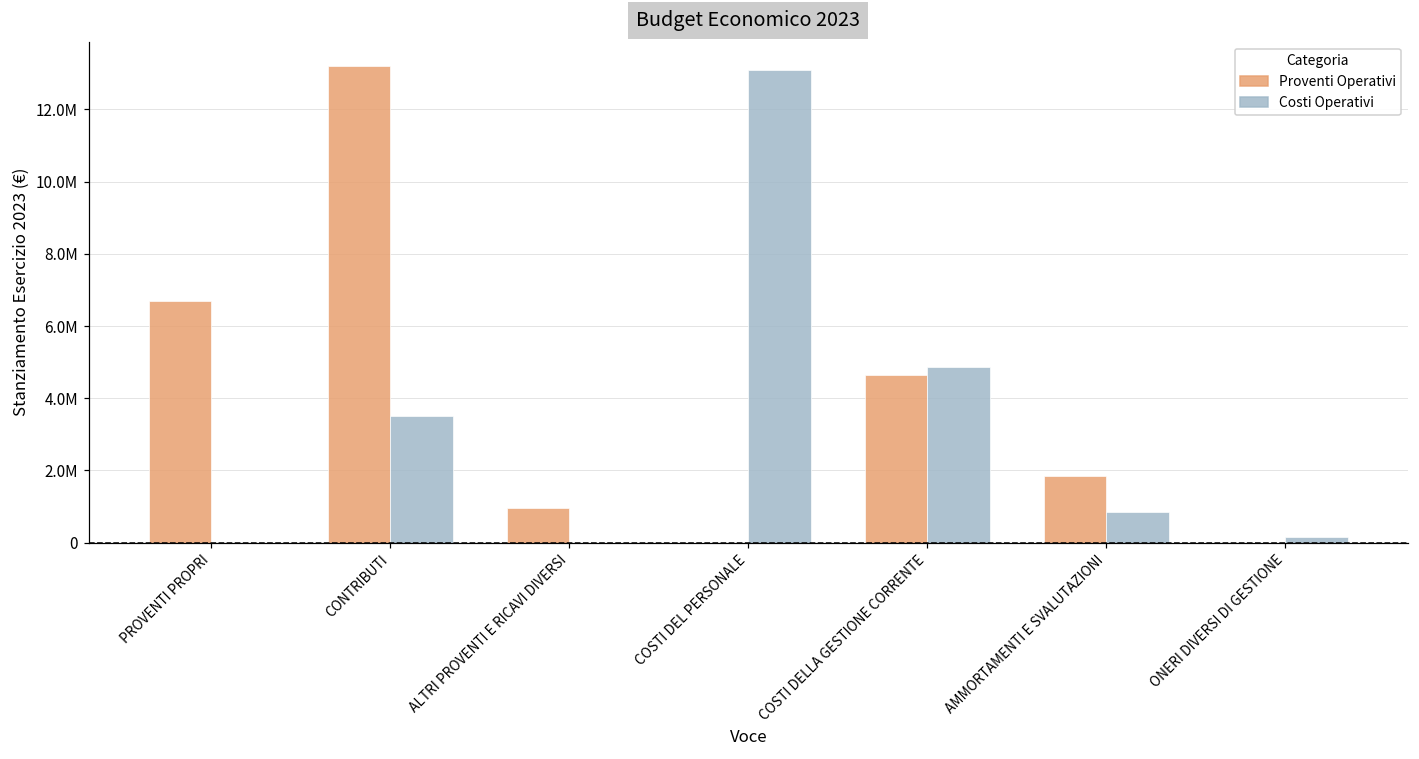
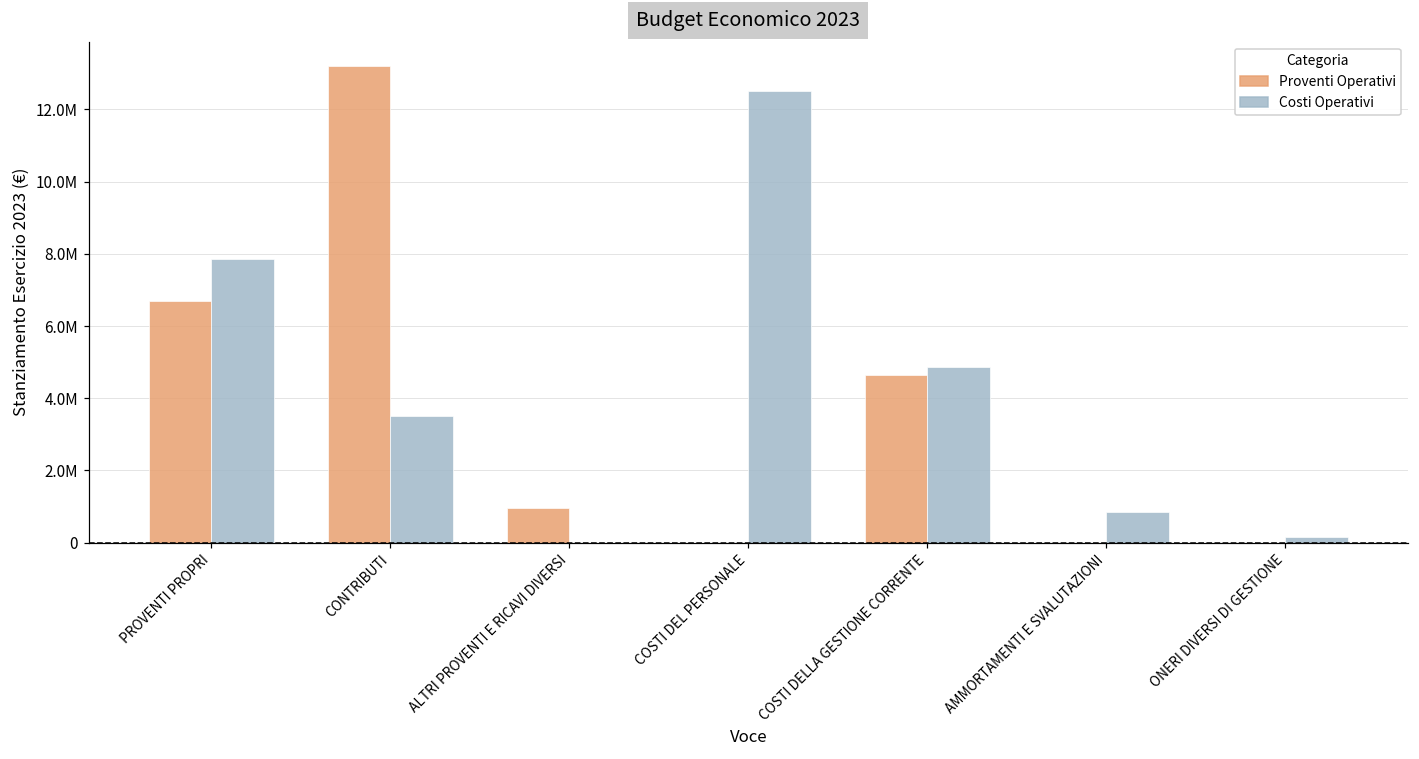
Costi Operativi, PROVENTI PROPRI: 0 -> 7900000
Costi Operativi, COSTI DEL PERSONALE: 13100000 -> 12500000
Proventi Operativi, AMMORTAMENTI E SVALUTAZIONI: 1900000 -> 0
